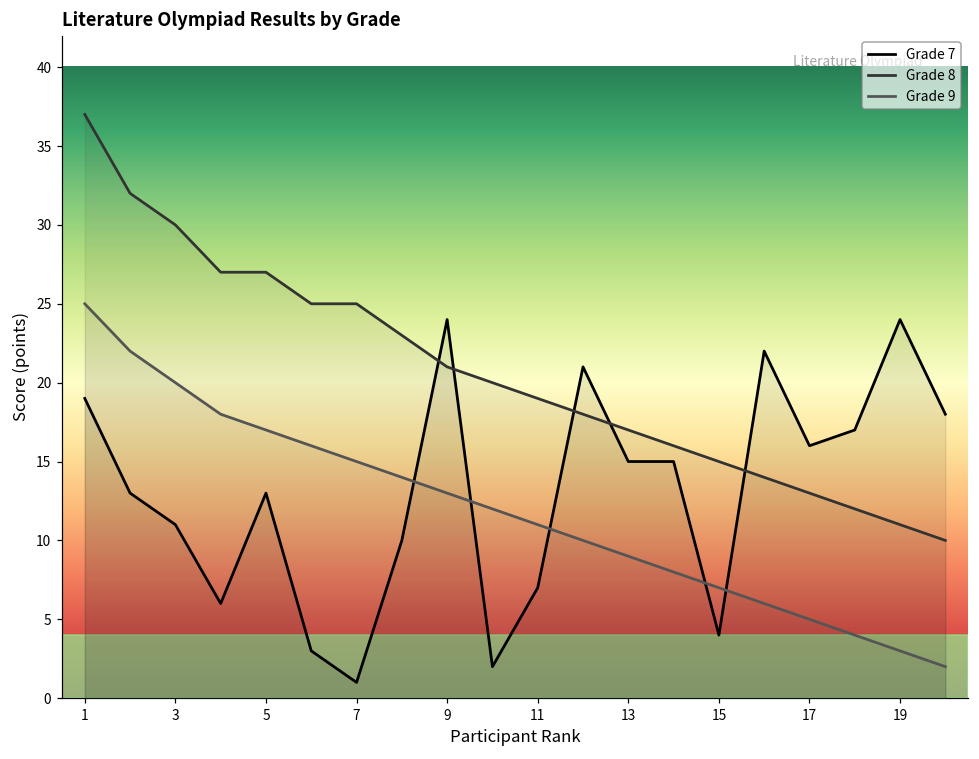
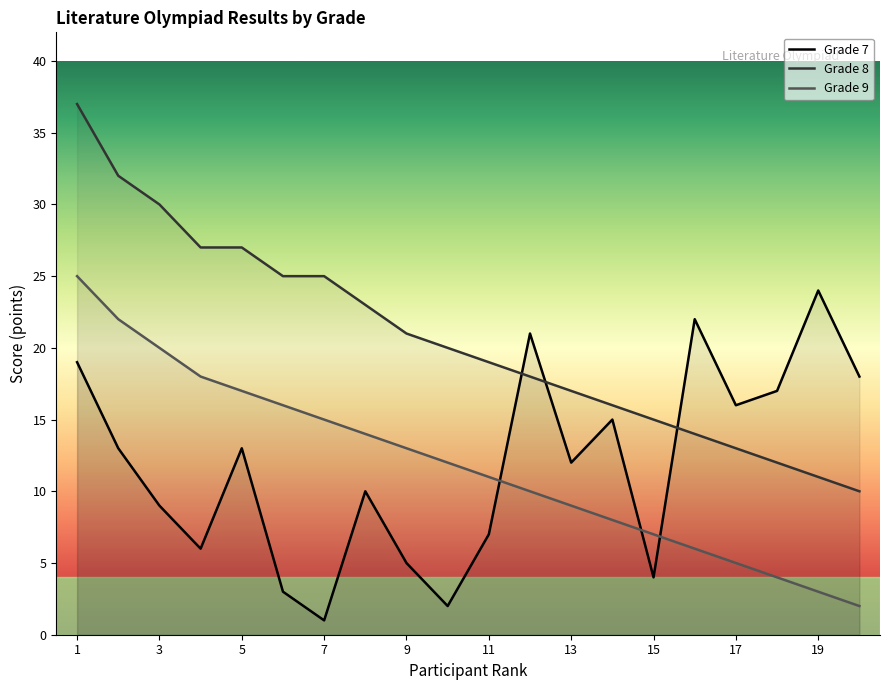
Grade 7, 3: 11 -> 9
Grade 7, 9: 24 -> 5
Grade 7, 13: 15 -> 12
